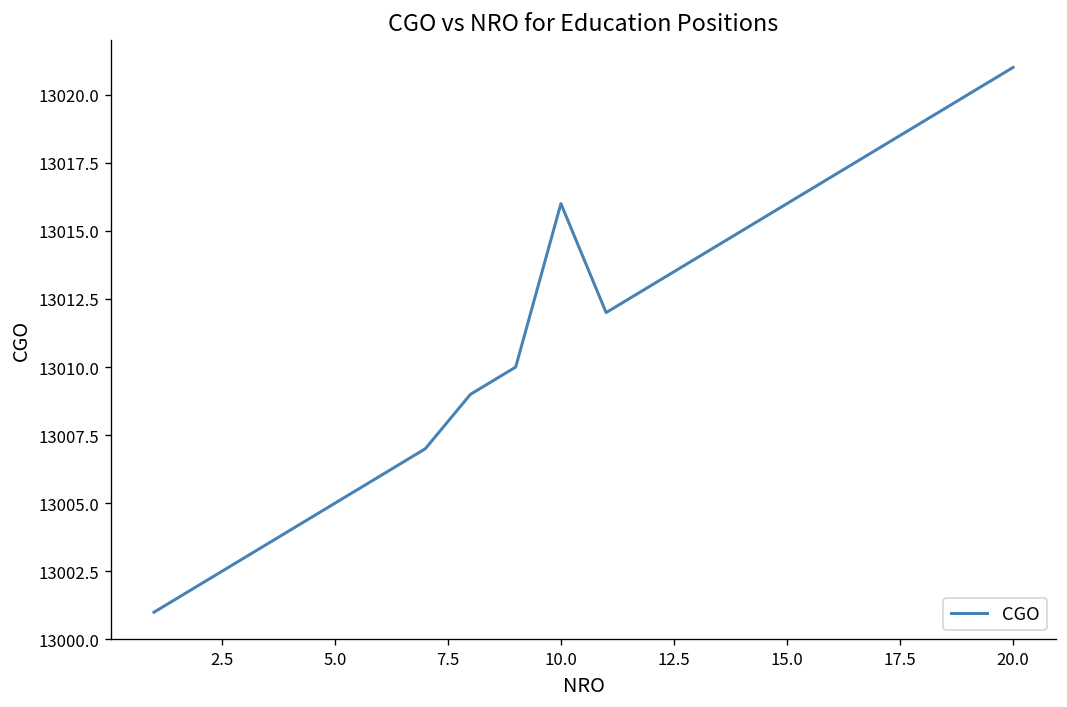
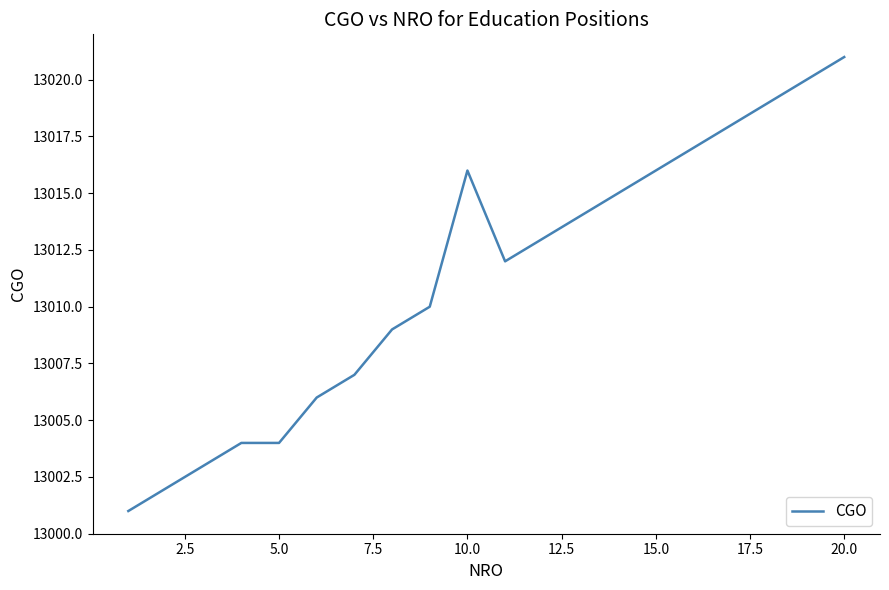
5.0: 13005 -> 13004
